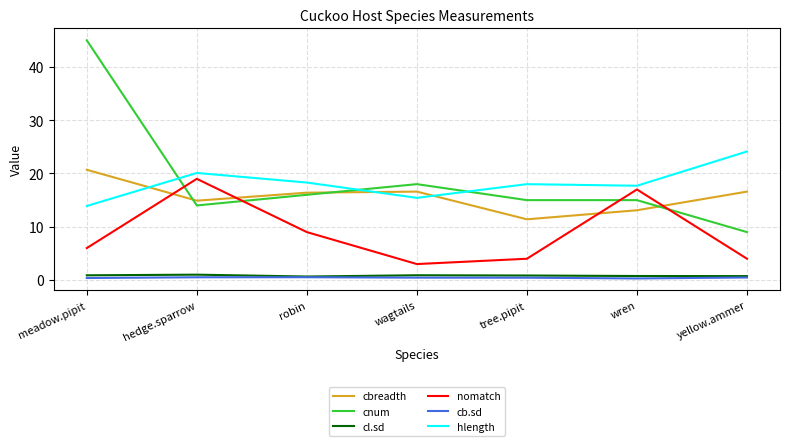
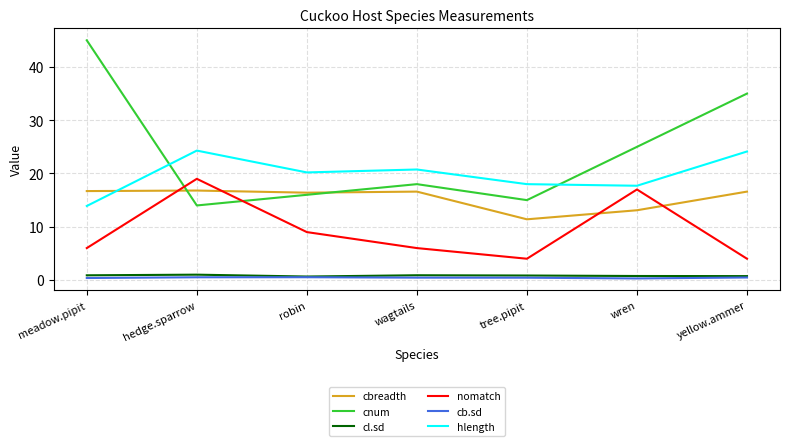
cbreadth, meadow.pipit: 21 -> 17
cbreadth, hedge.sparrow: 15 -> 17
hlength, hedge.sparrow: 20 -> 24
hlength, robin: 18 -> 20
nomatch, wagtails: 3 -> 6
hlength, wagtails: 15 -> 21
cnum, wren: 15 -> 25
cnum, yellow.ammer: 9 -> 35
